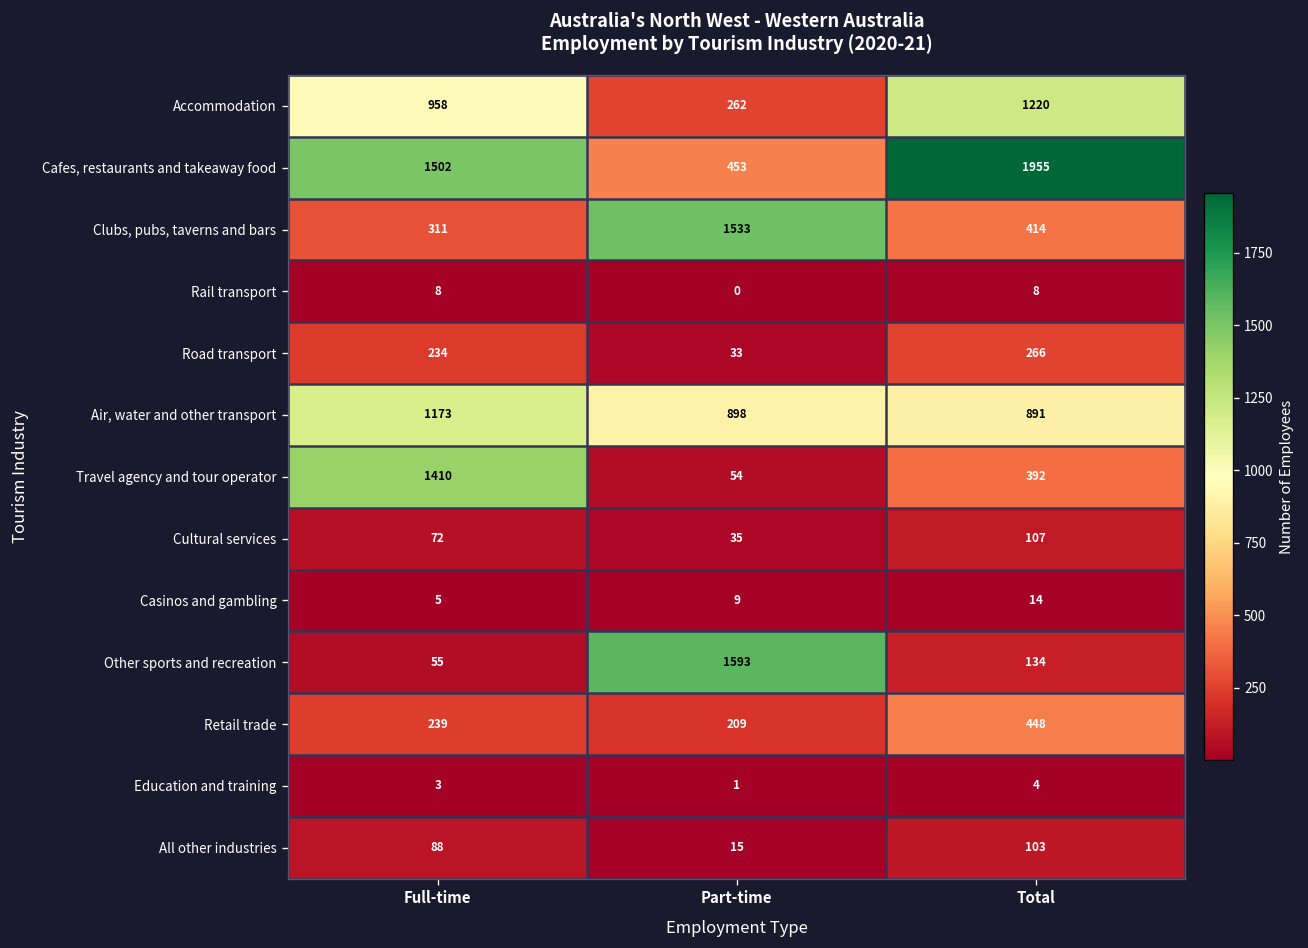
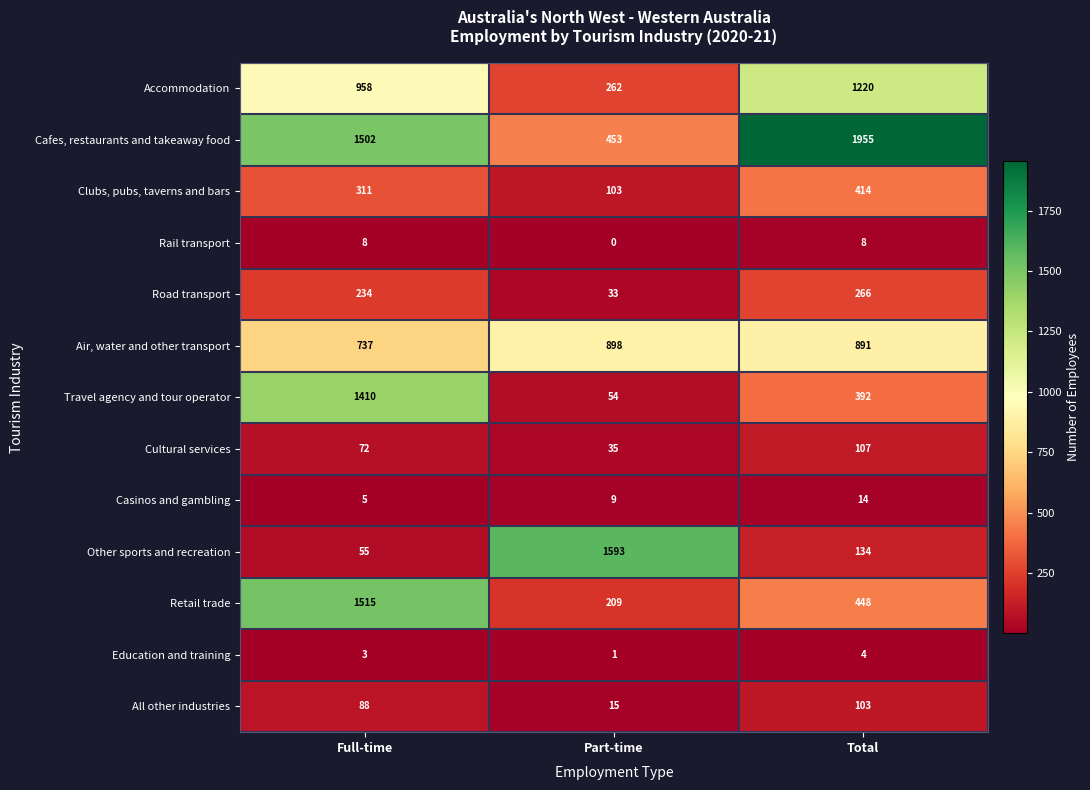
Clubs, pubs, taverns and bars, Part-time: 1533 -> 103
Air, water and other transport, Full-time: 1173 -> 737
Retail trade, Full-time: 239 -> 1515
